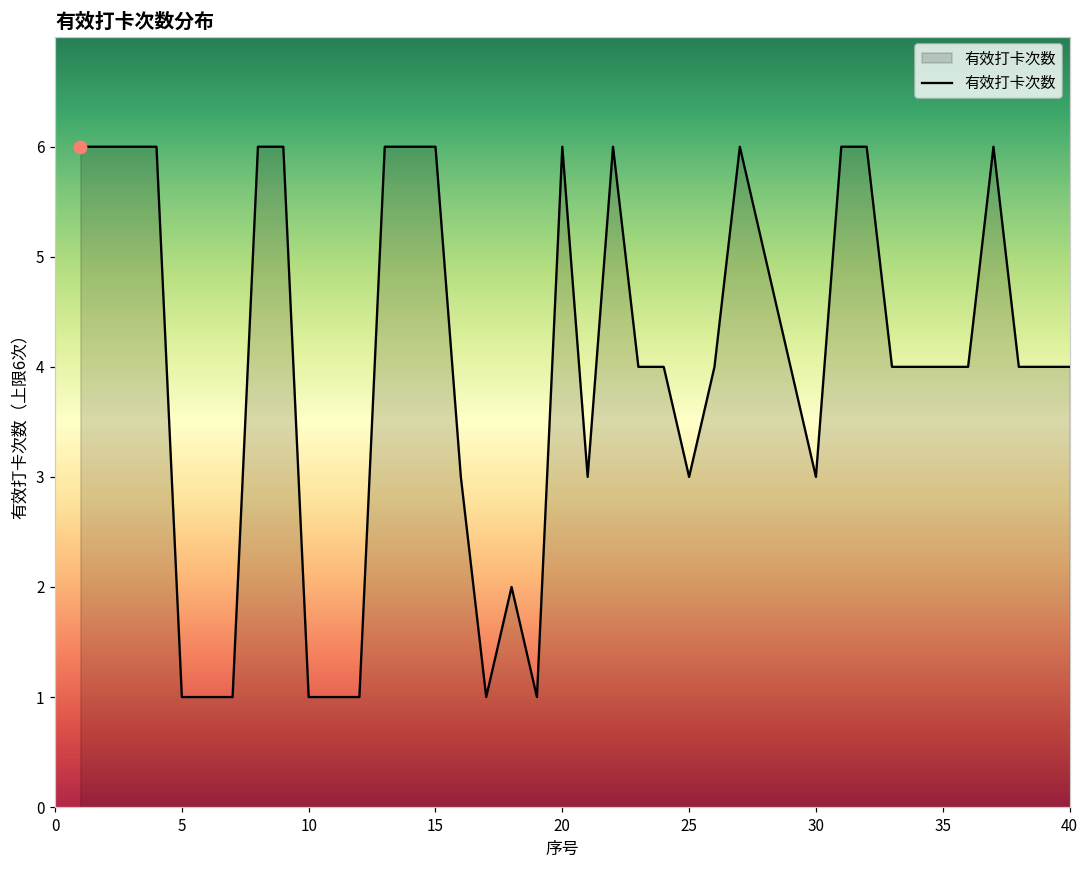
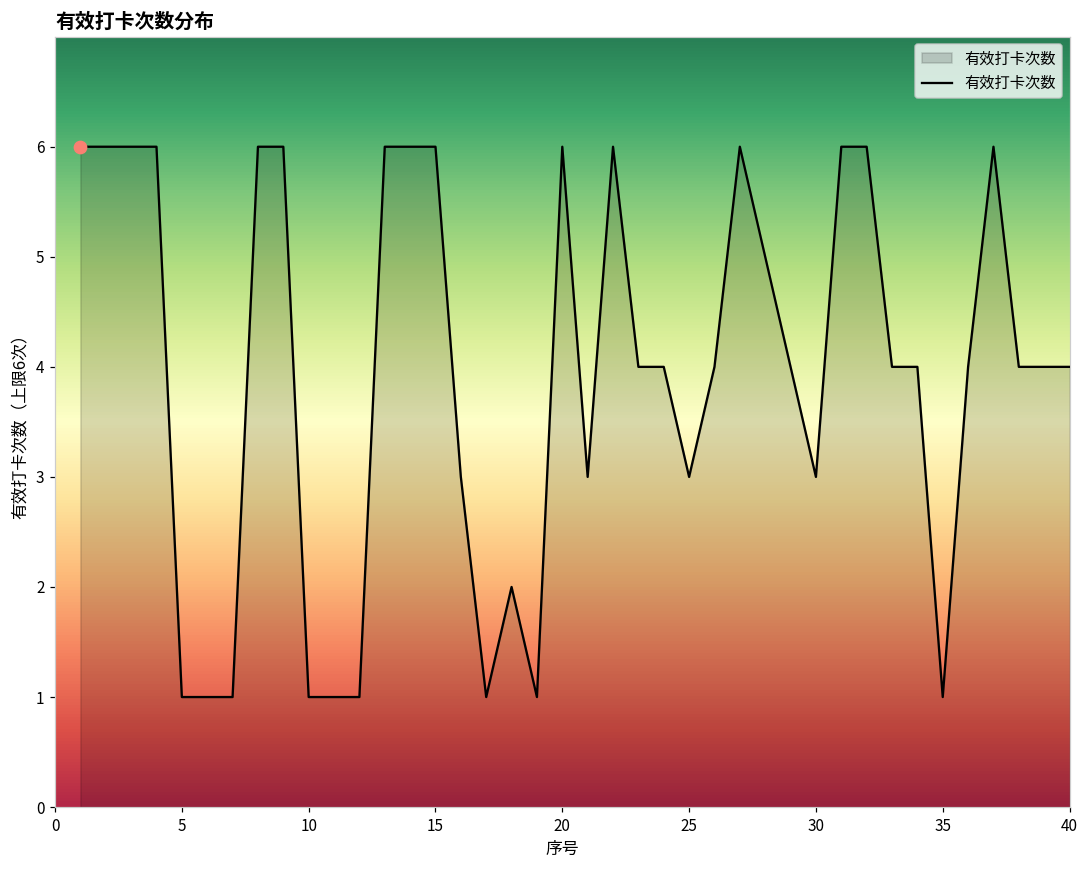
有效打卡次数, 35: 4 -> 1
